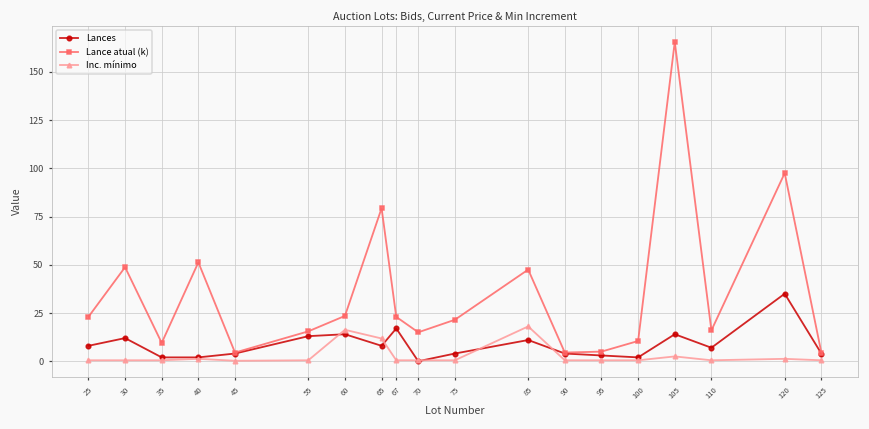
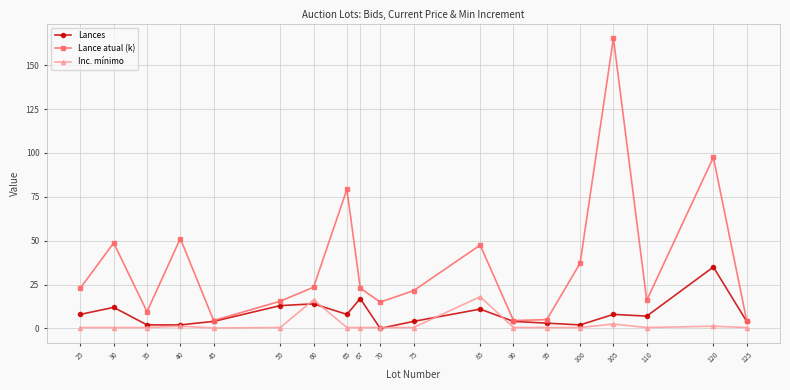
Inc. mínimo, 65: 12 -> 1
Lance atual (k), 100: 11 -> 37
Lances, 105: 14 -> 8
